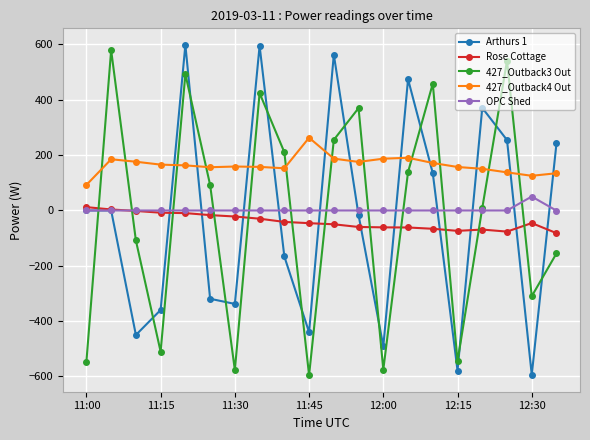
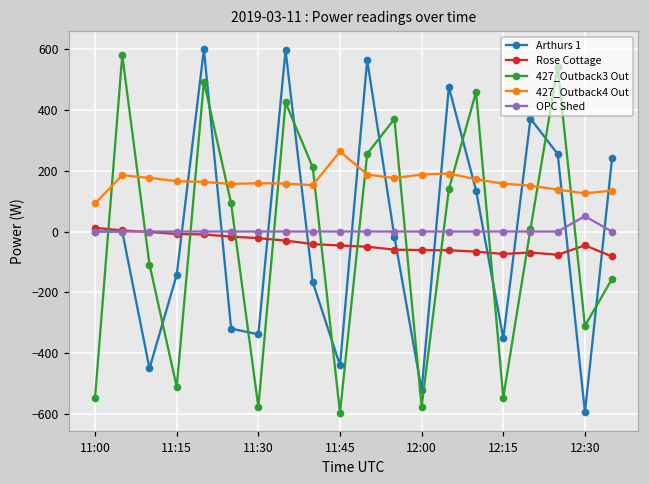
Arthurs 1, 11:15: -360 -> -140
Arthurs 1, 12:00: -490 -> -520
Arthurs 1, 12:15: -580 -> -350
